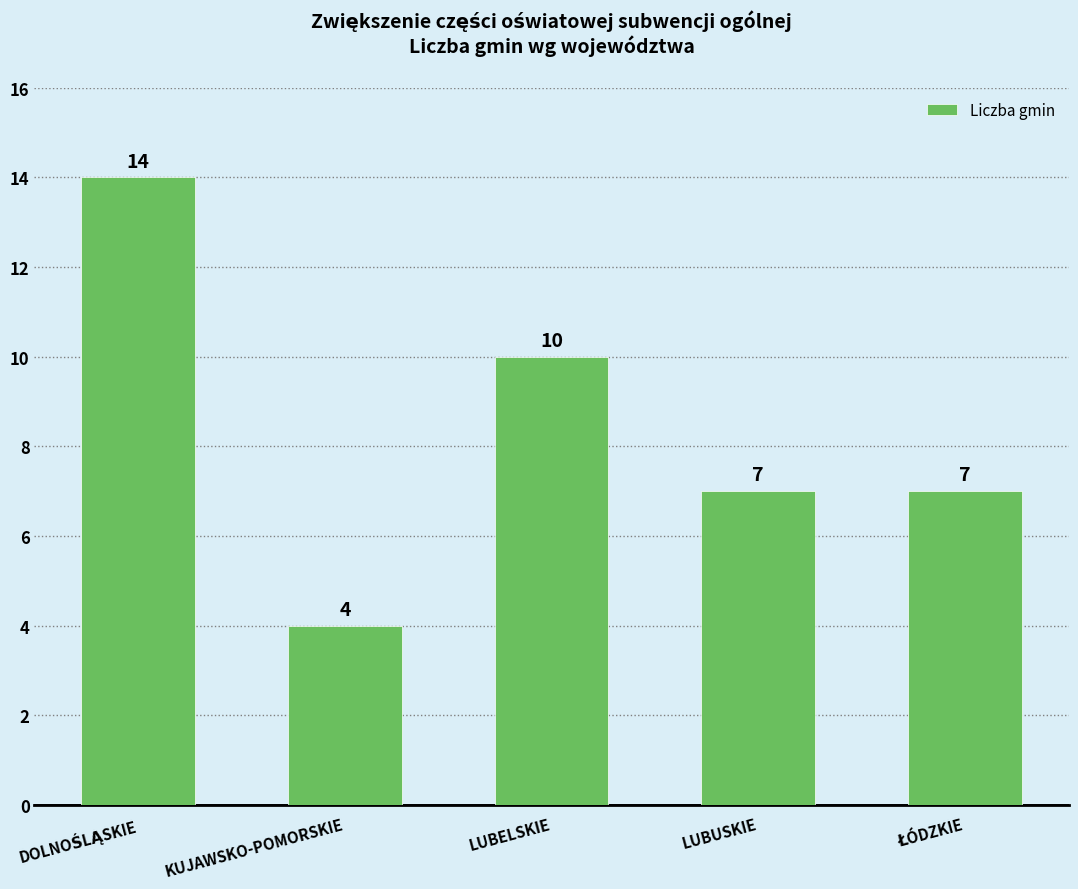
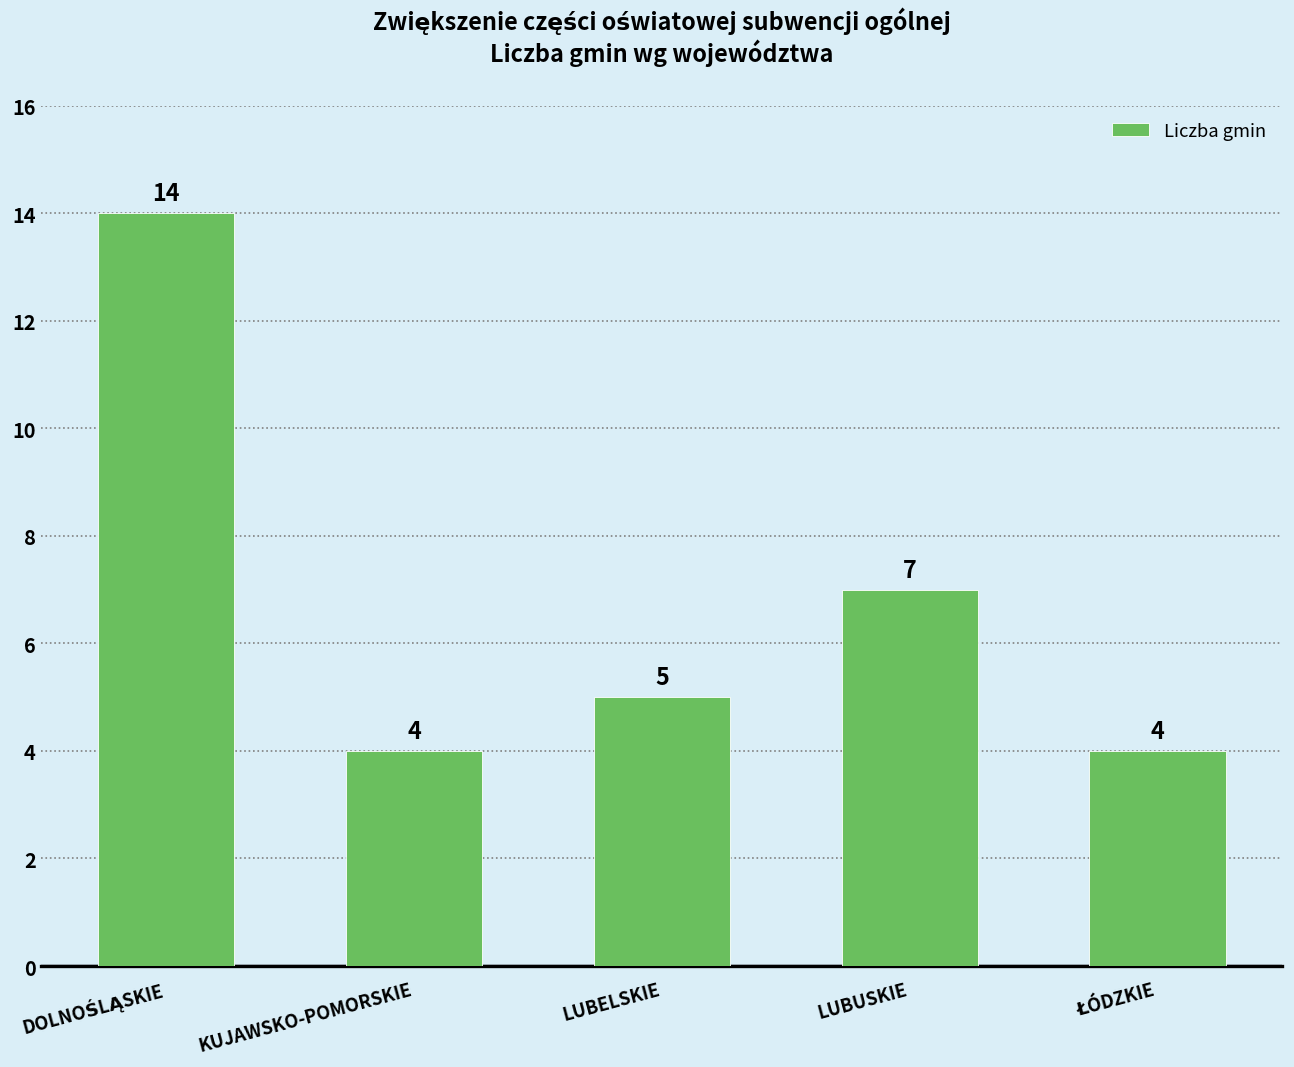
LUBELSKIE: 10 -> 5
ŁÓDZKIE: 7 -> 4
